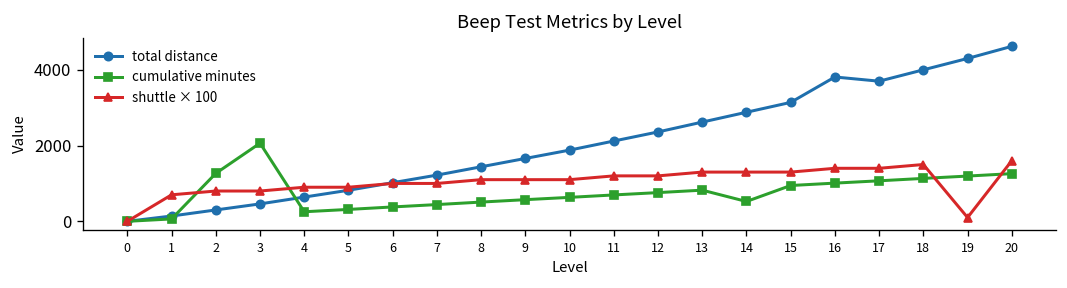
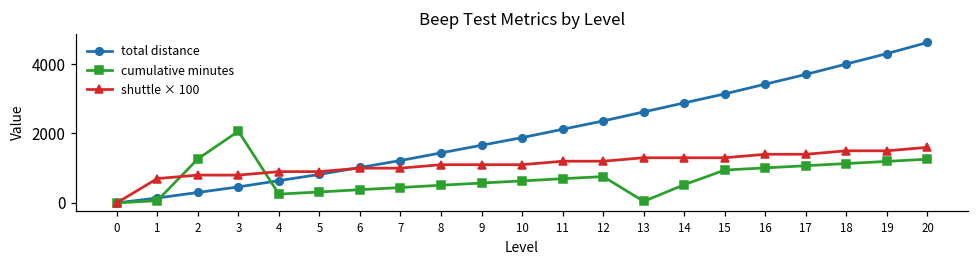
cumulative minutes, 13: 800 -> 0
total distance, 16: 3800 -> 3400
shuttle × 100, 19: 100 -> 1500
